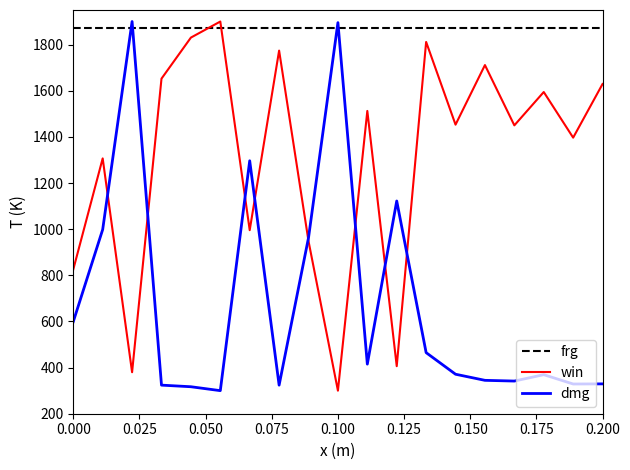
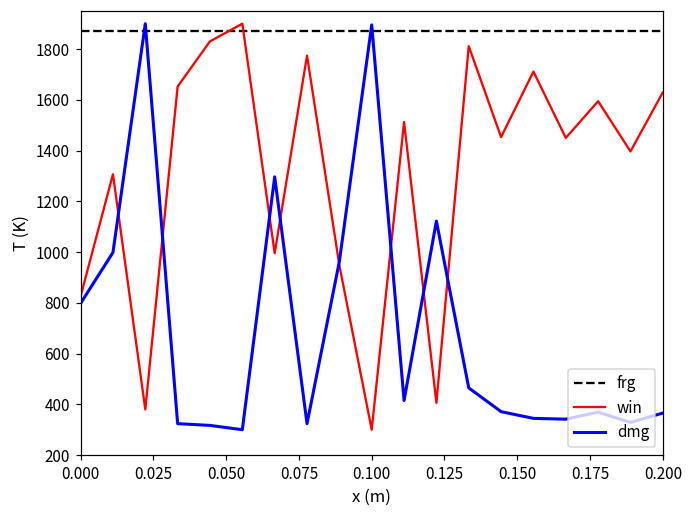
dmg, 0.000: 600 -> 800
dmg, 0.200: 330 -> 370
